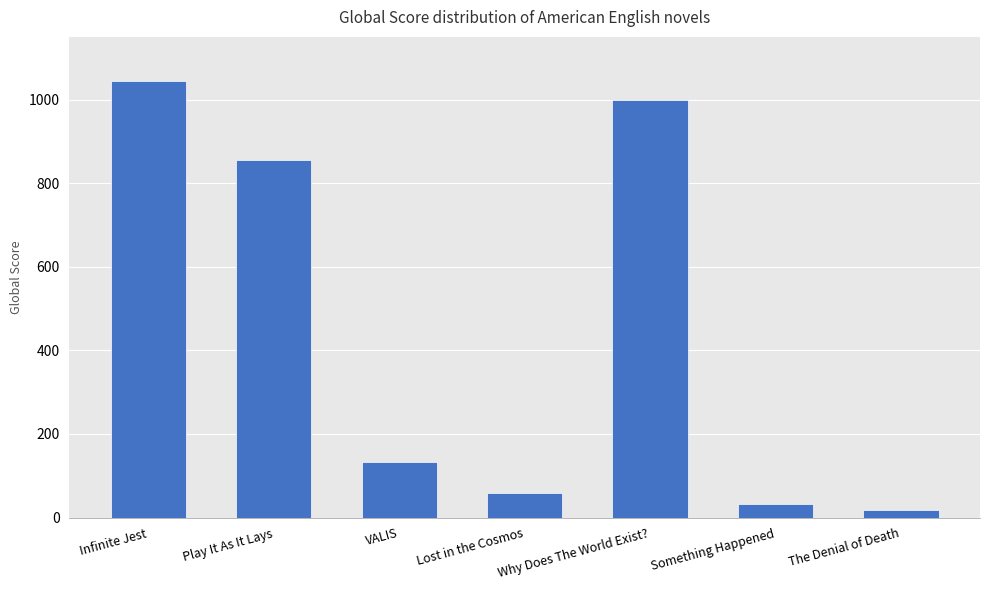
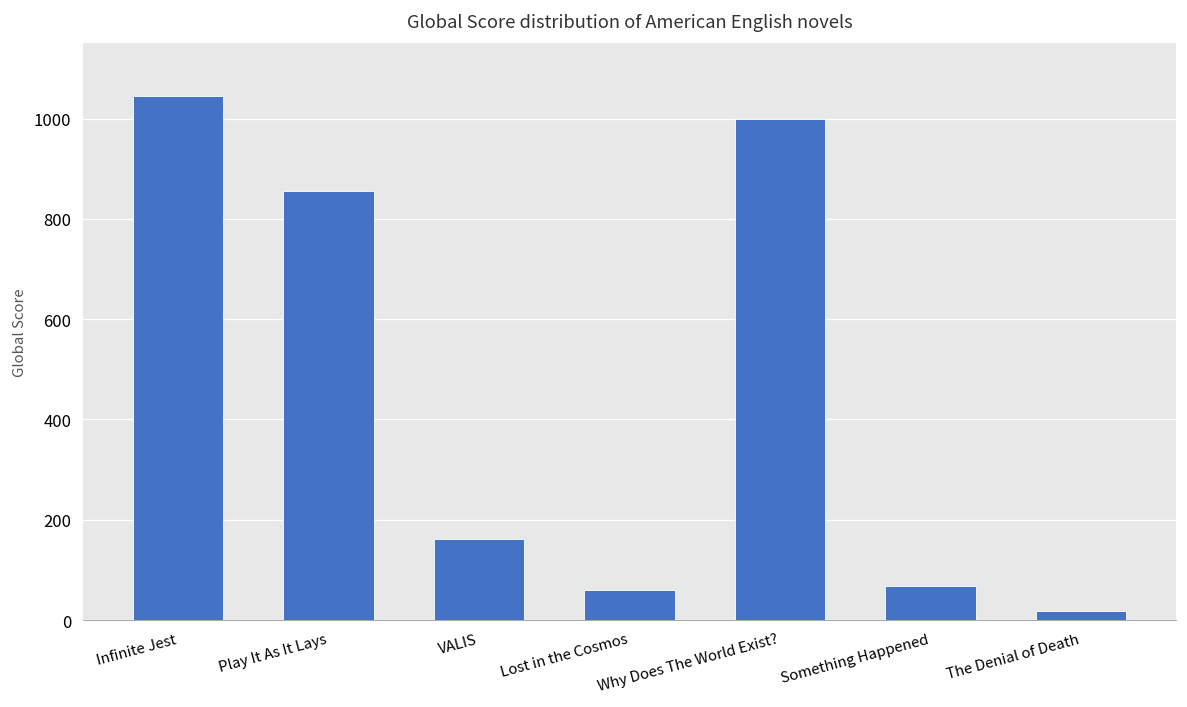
VALIS: 130 -> 160
Something Happened: 30 -> 70
